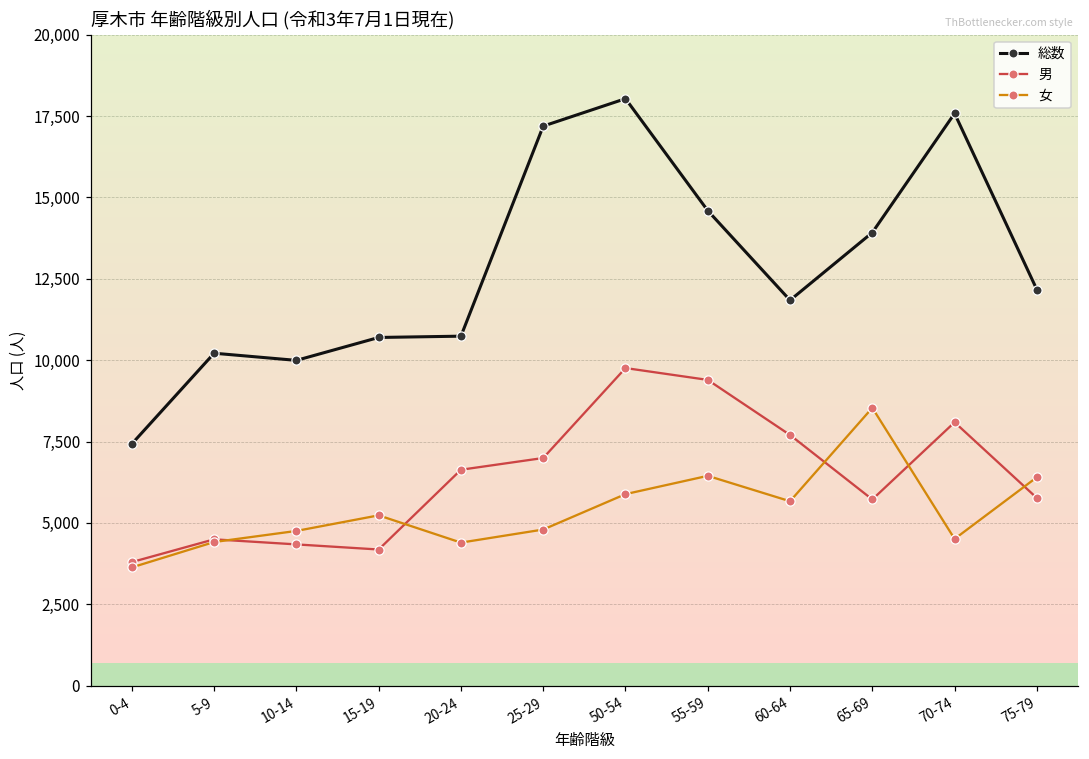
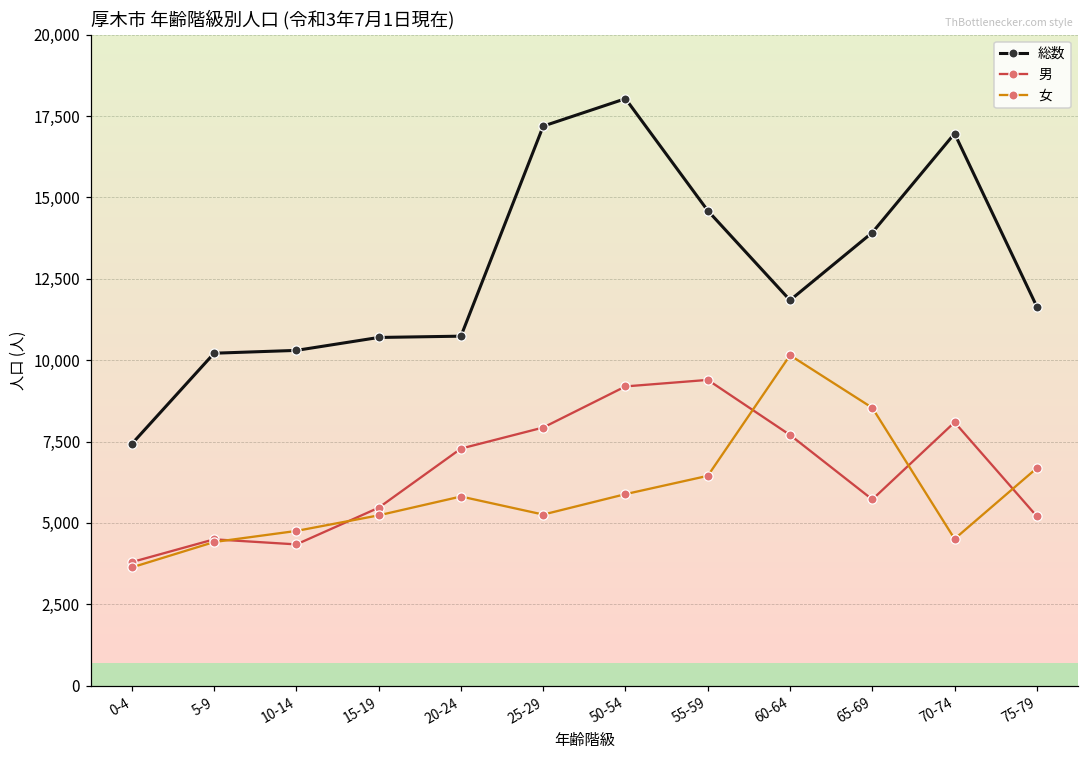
総数, 10-14: 10,000 -> 10,300
男, 15-19: 4,200 -> 5,500
男, 20-24: 6,600 -> 7,300
女, 20-24: 4,400 -> 5,800
男, 25-29: 7,000 -> 7,900
女, 25-29: 4,800 -> 5,300
男, 50-54: 9,800 -> 9,200
女, 60-64: 5,700 -> 10,200
総数, 70-74: 17,600 -> 17,000
総数, 75-79: 12,200 -> 11,600
男, 75-79: 5,800 -> 5,200
女, 75-79: 6,400 -> 6,700
